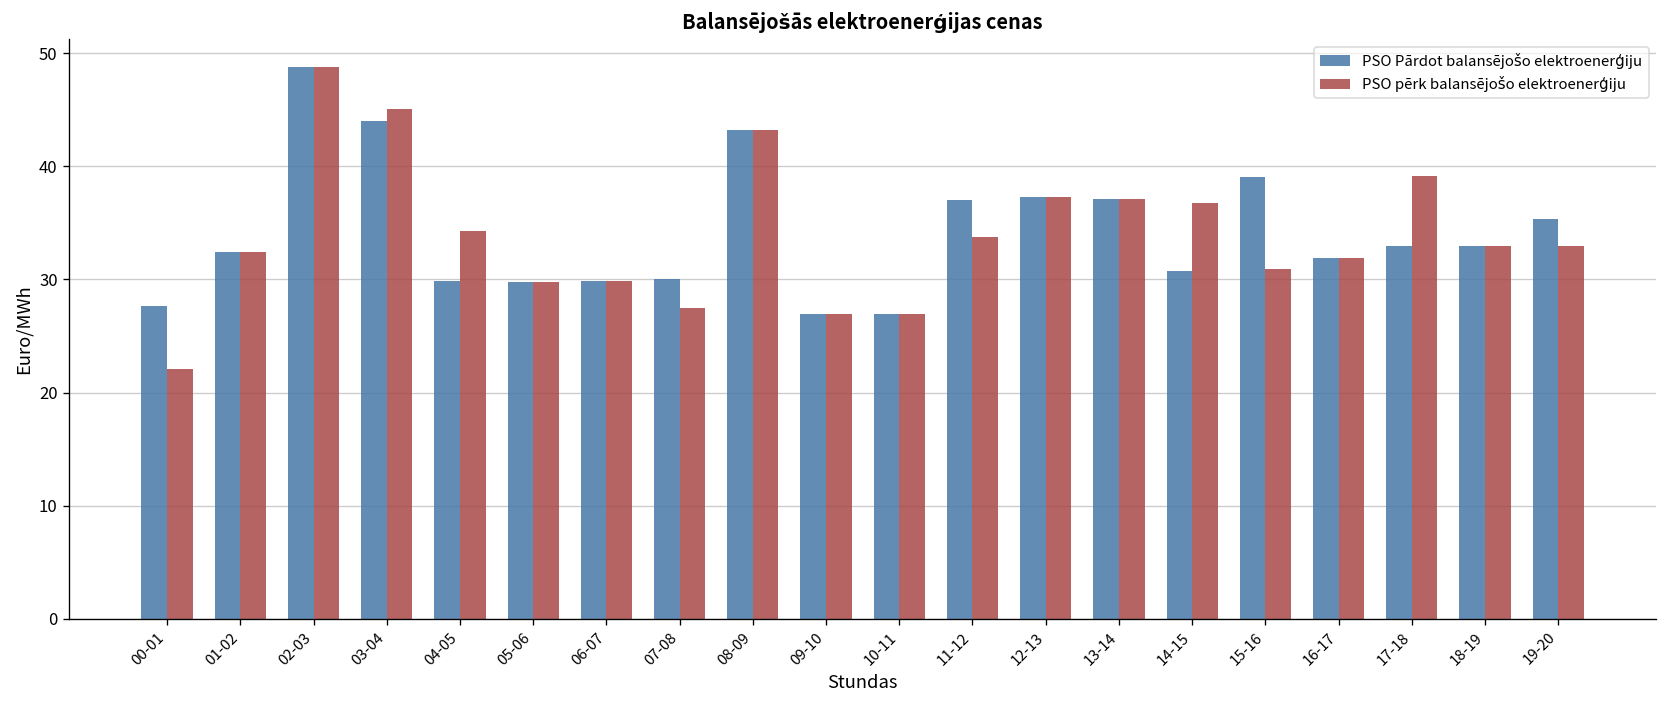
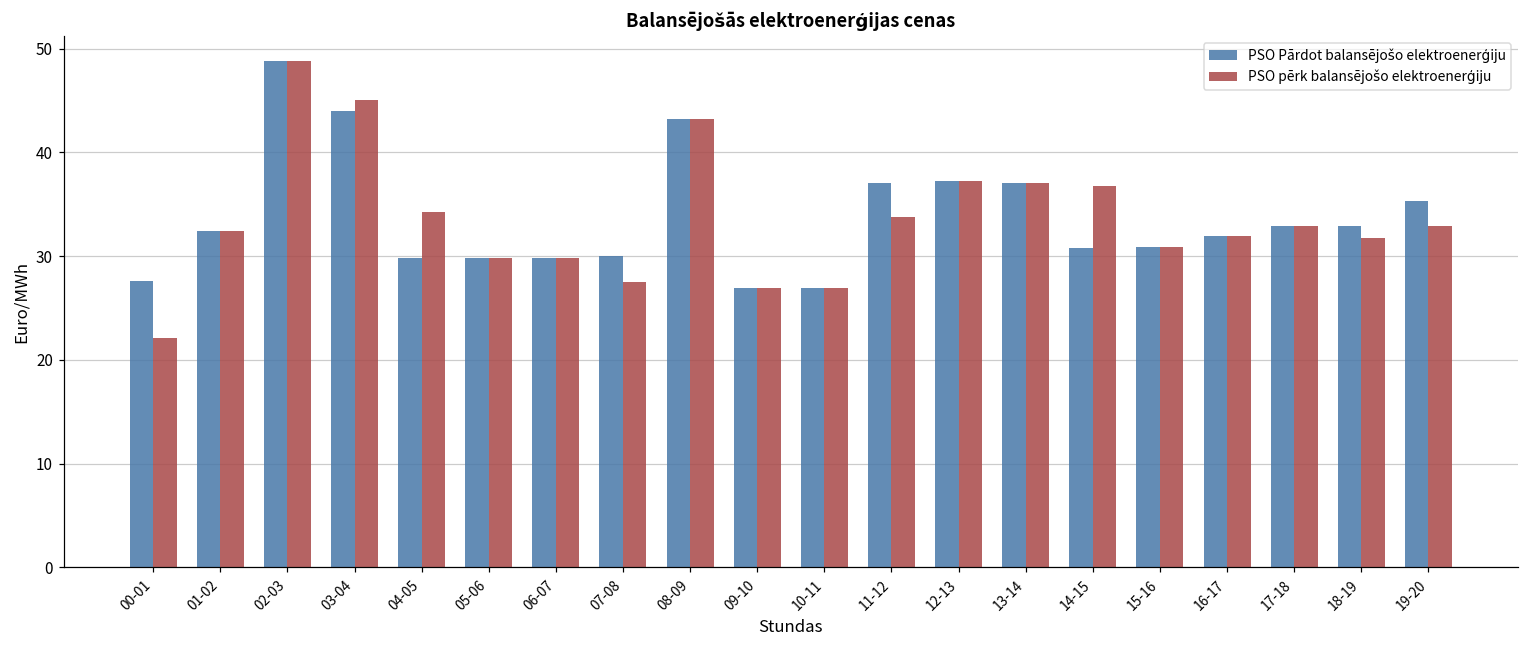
PSO Pārdot balansējošo elektroenerģiju, 15-16: 39 -> 31
PSO pērk balansējošo elektroenerģiju, 17-18: 39 -> 33
PSO pērk balansējošo elektroenerģiju, 18-19: 33 -> 32
